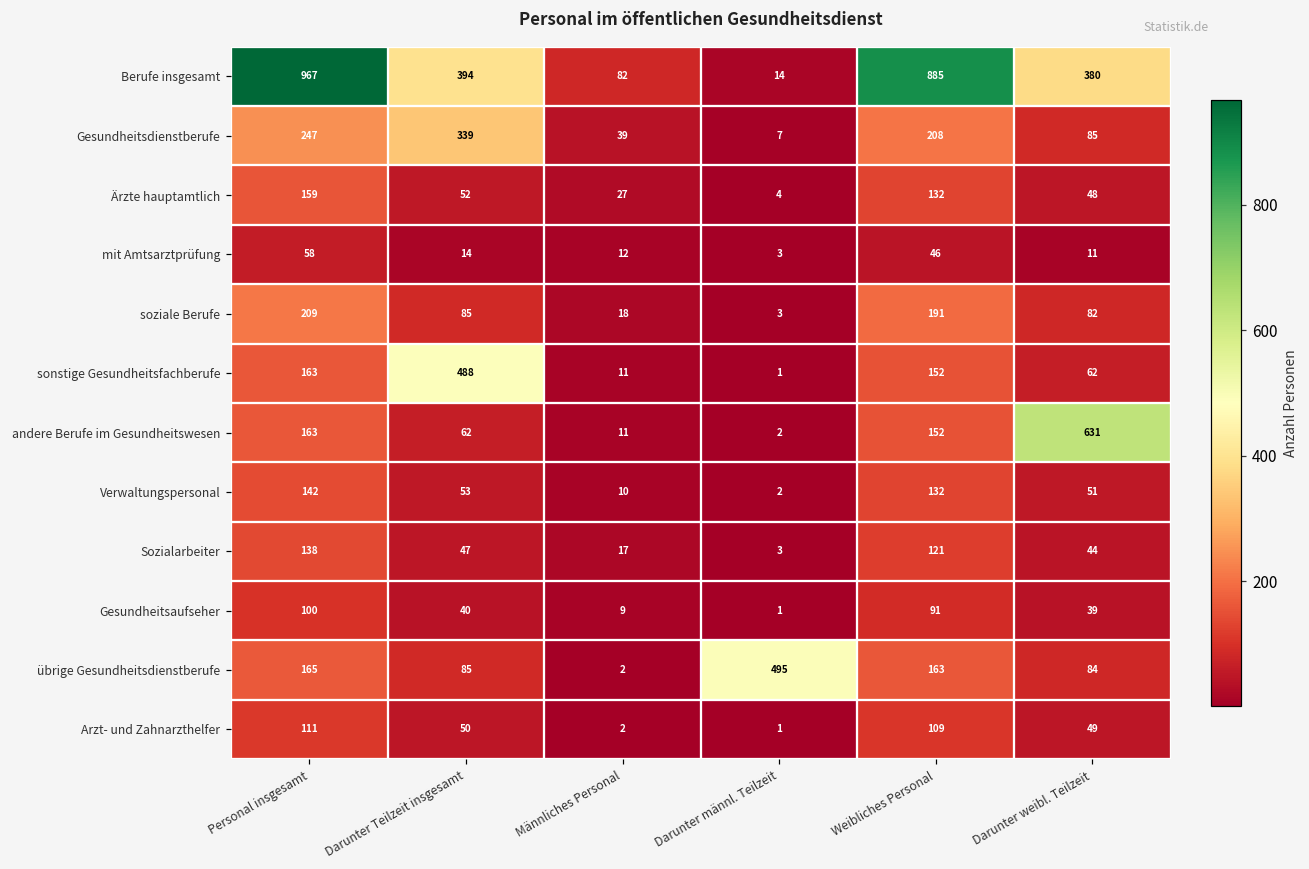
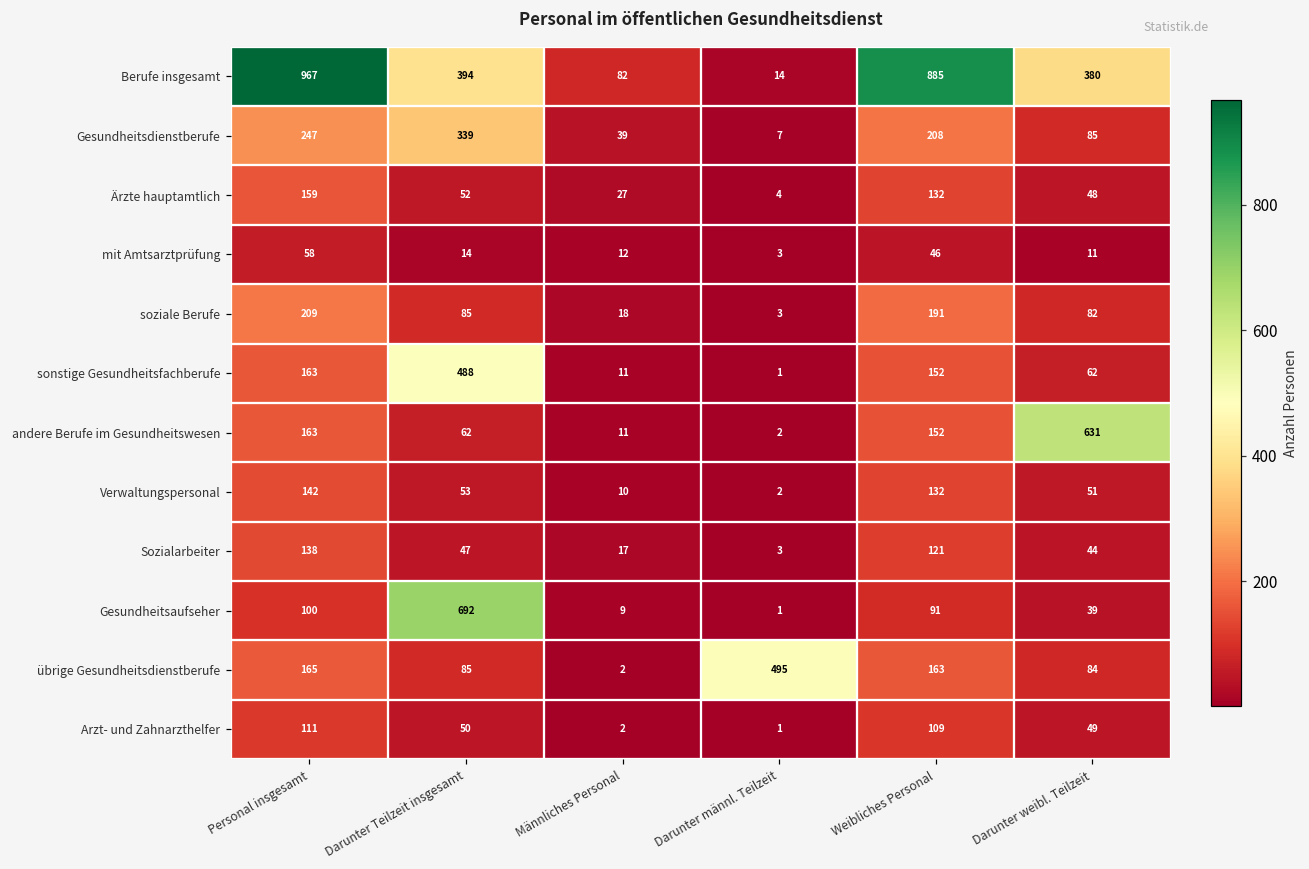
Gesundheitsaufseher, Darunter Teilzeit insgesamt: 40 -> 692
